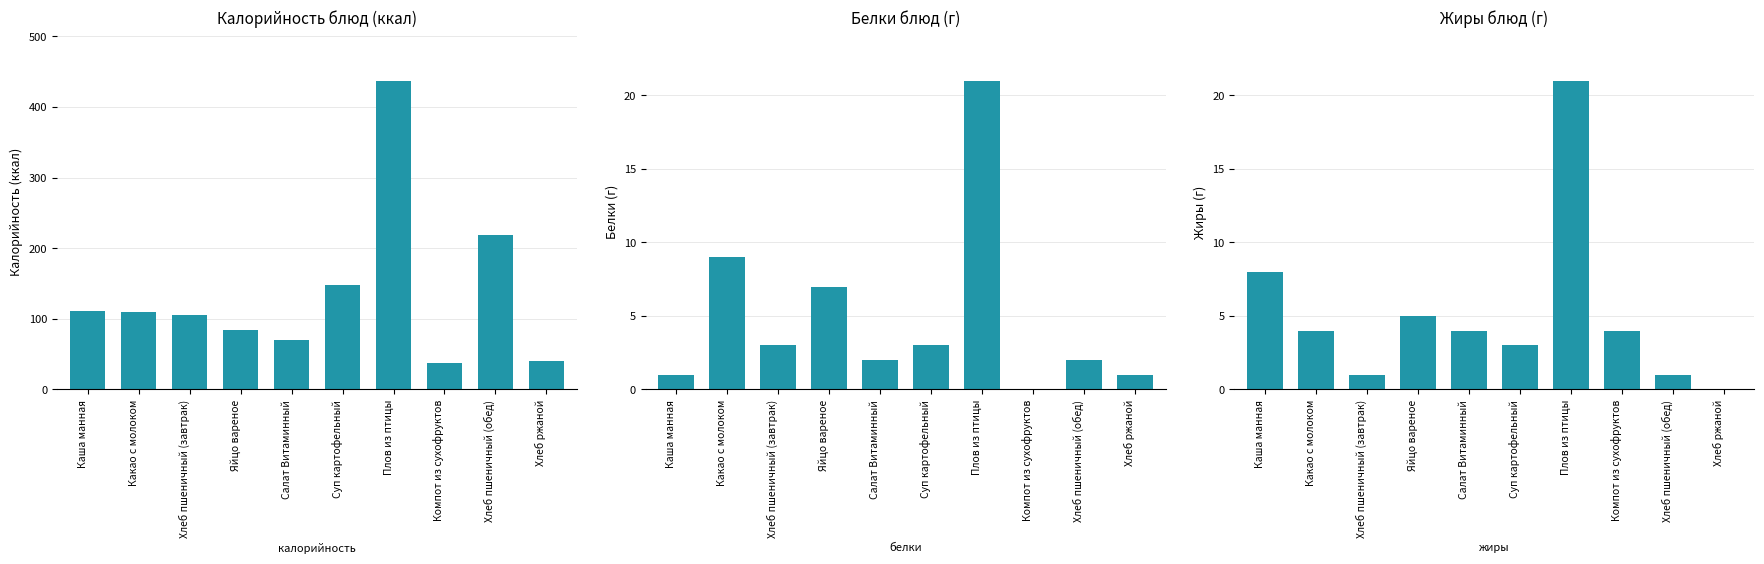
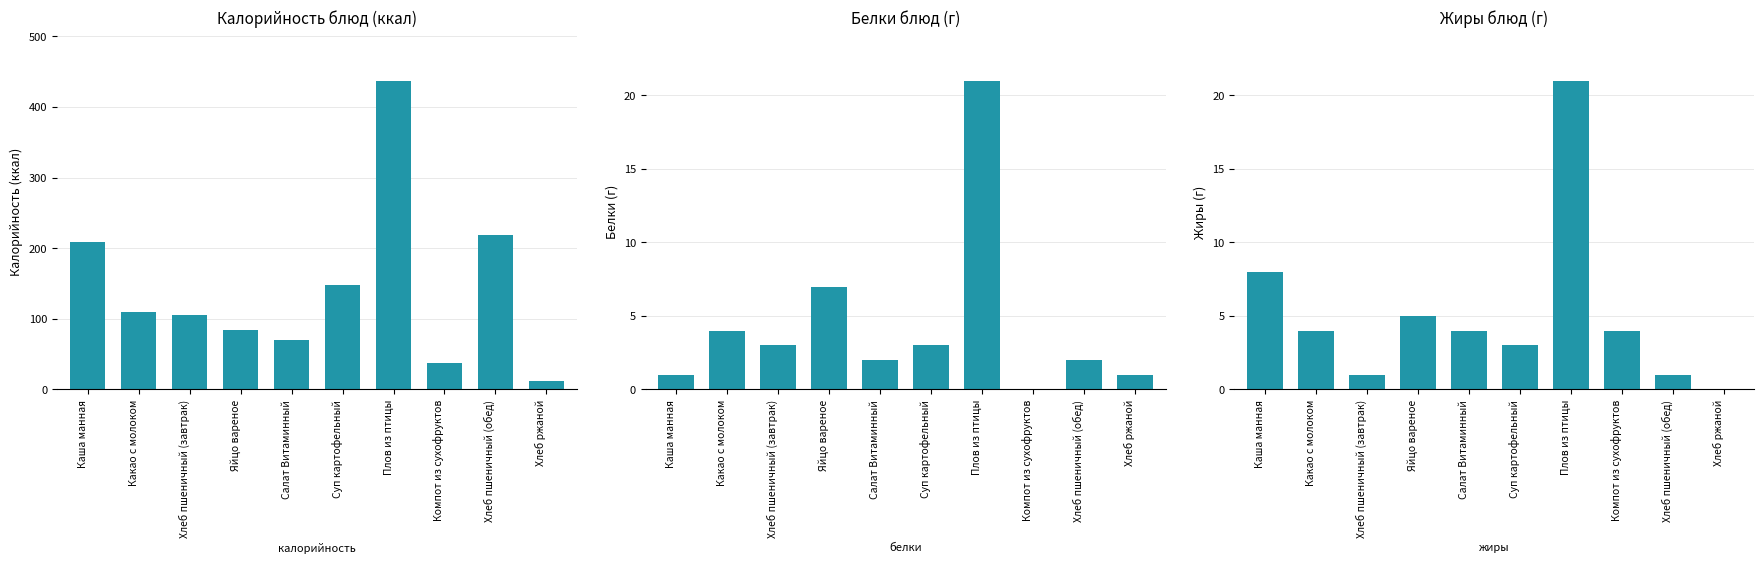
Калорийность блюд (ккал), Каша манная: 110 -> 210
Калорийность блюд (ккал), Хлеб ржаной: 40 -> 10
Белки блюд (г), Какао с молоком: 9 -> 4
